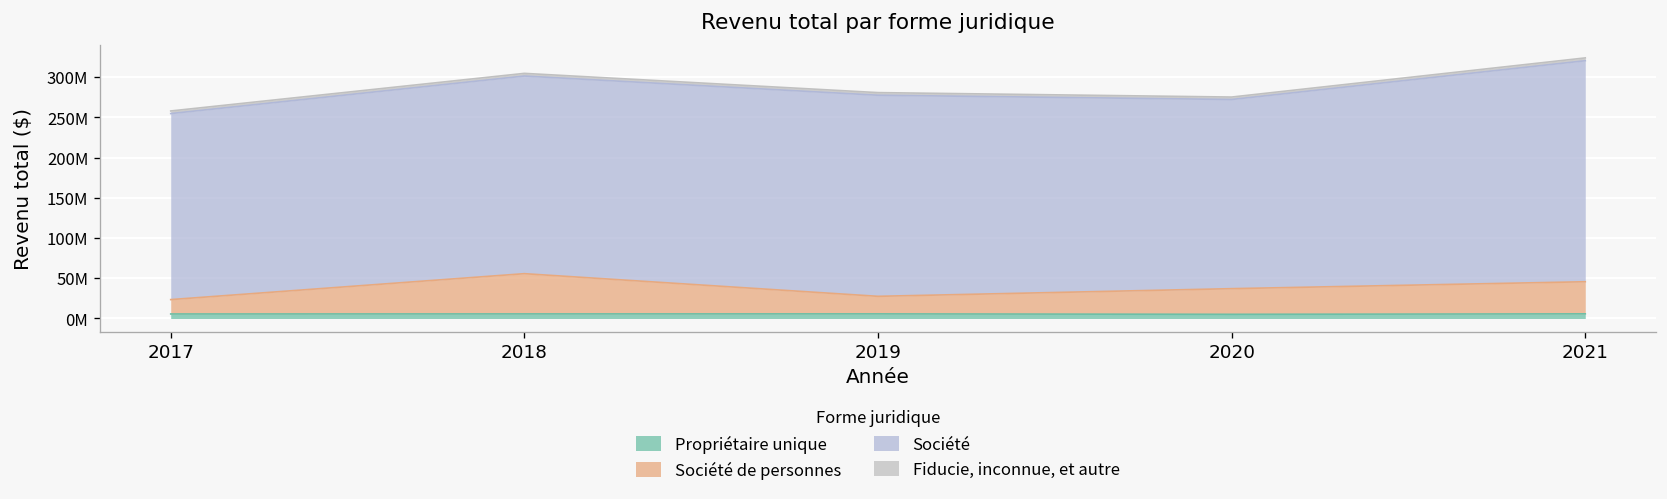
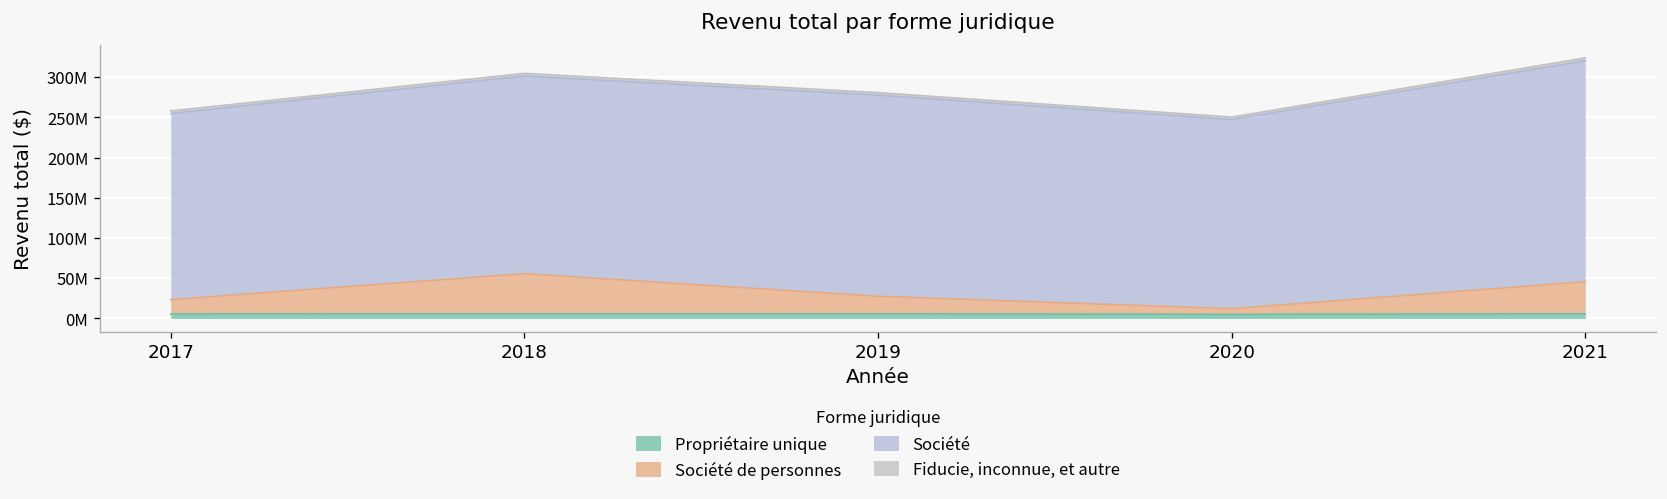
Société de personnes, 2020: 30000000 -> 10000000
